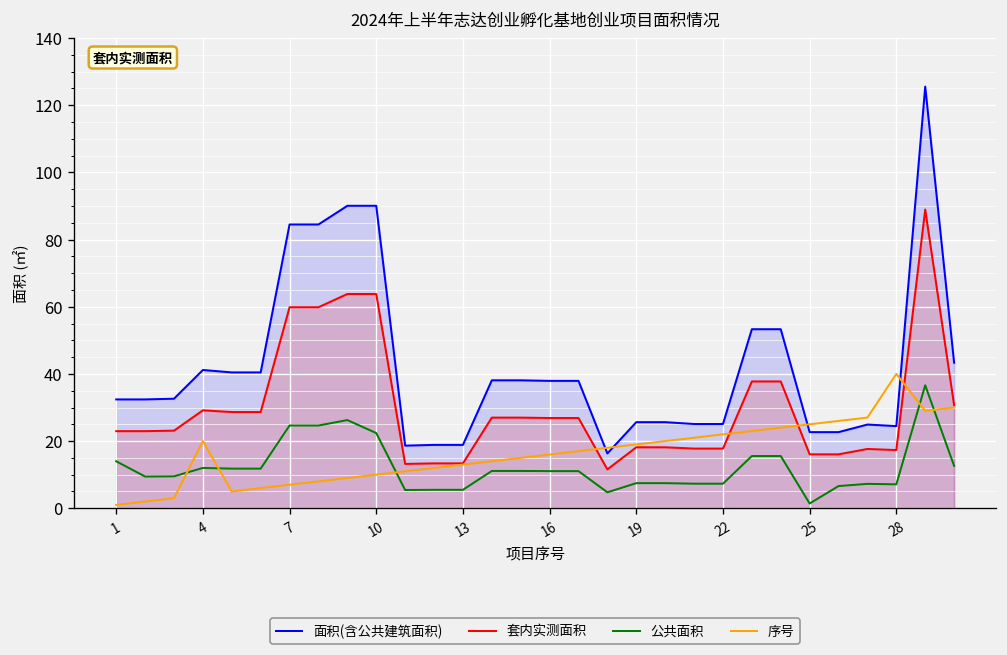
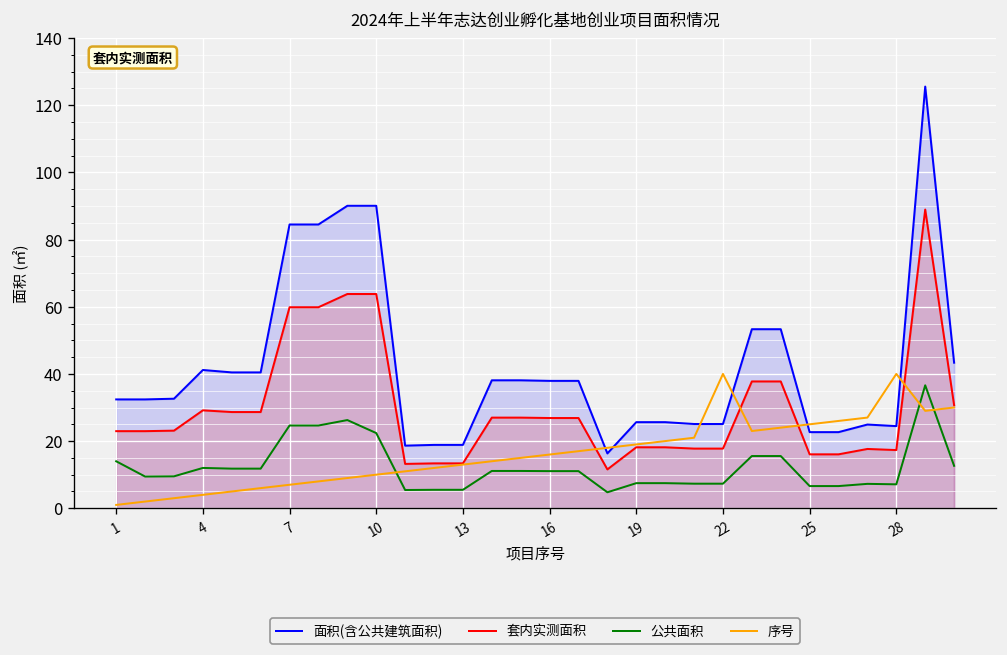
序号, 4: 20 -> 4
序号, 22: 22 -> 40
公共面积, 25: 1 -> 7
